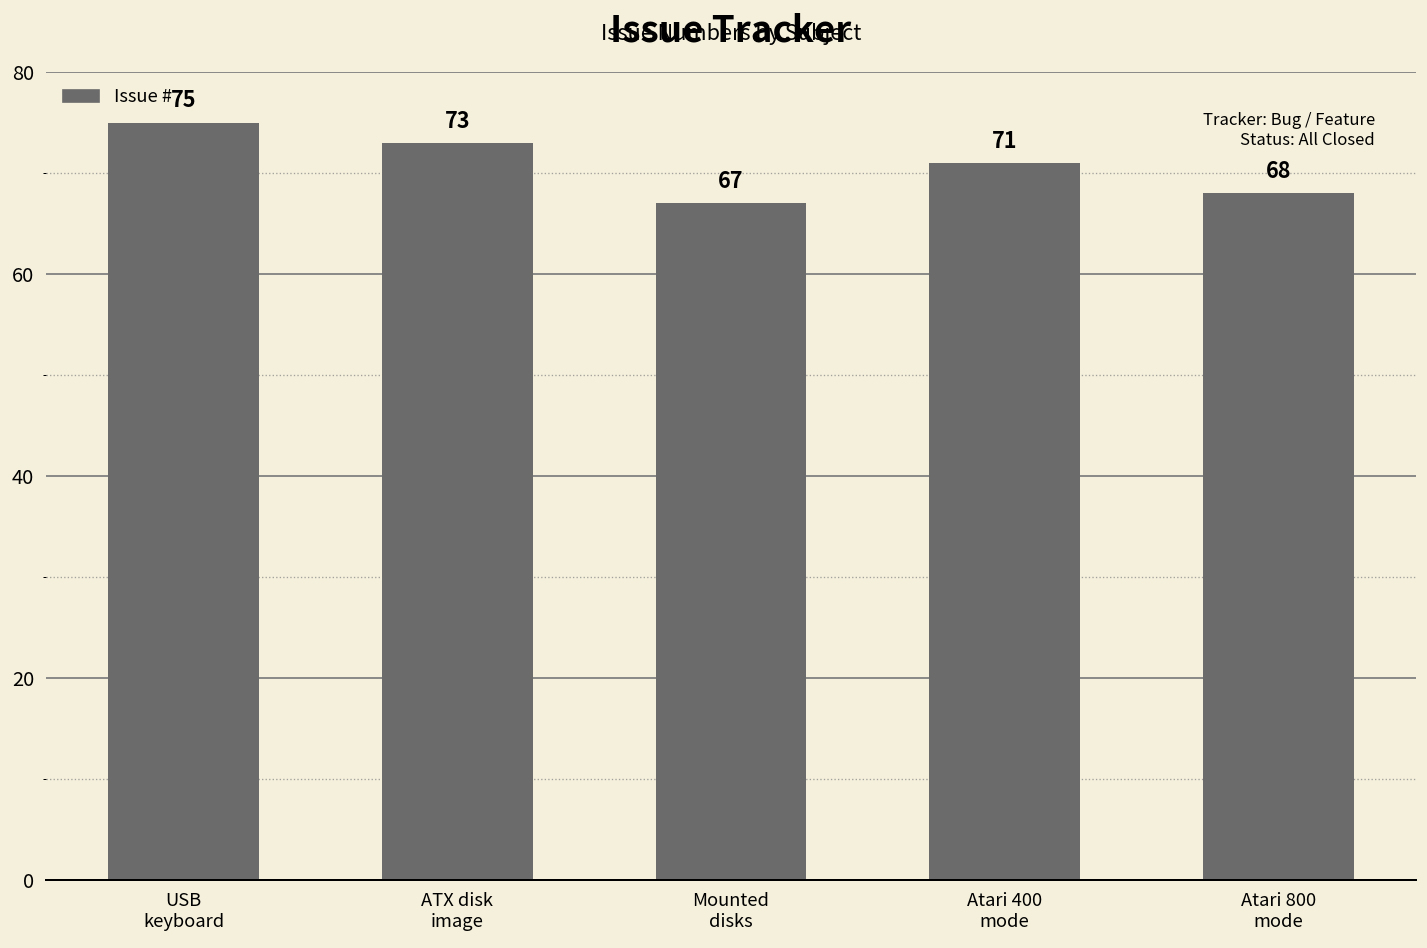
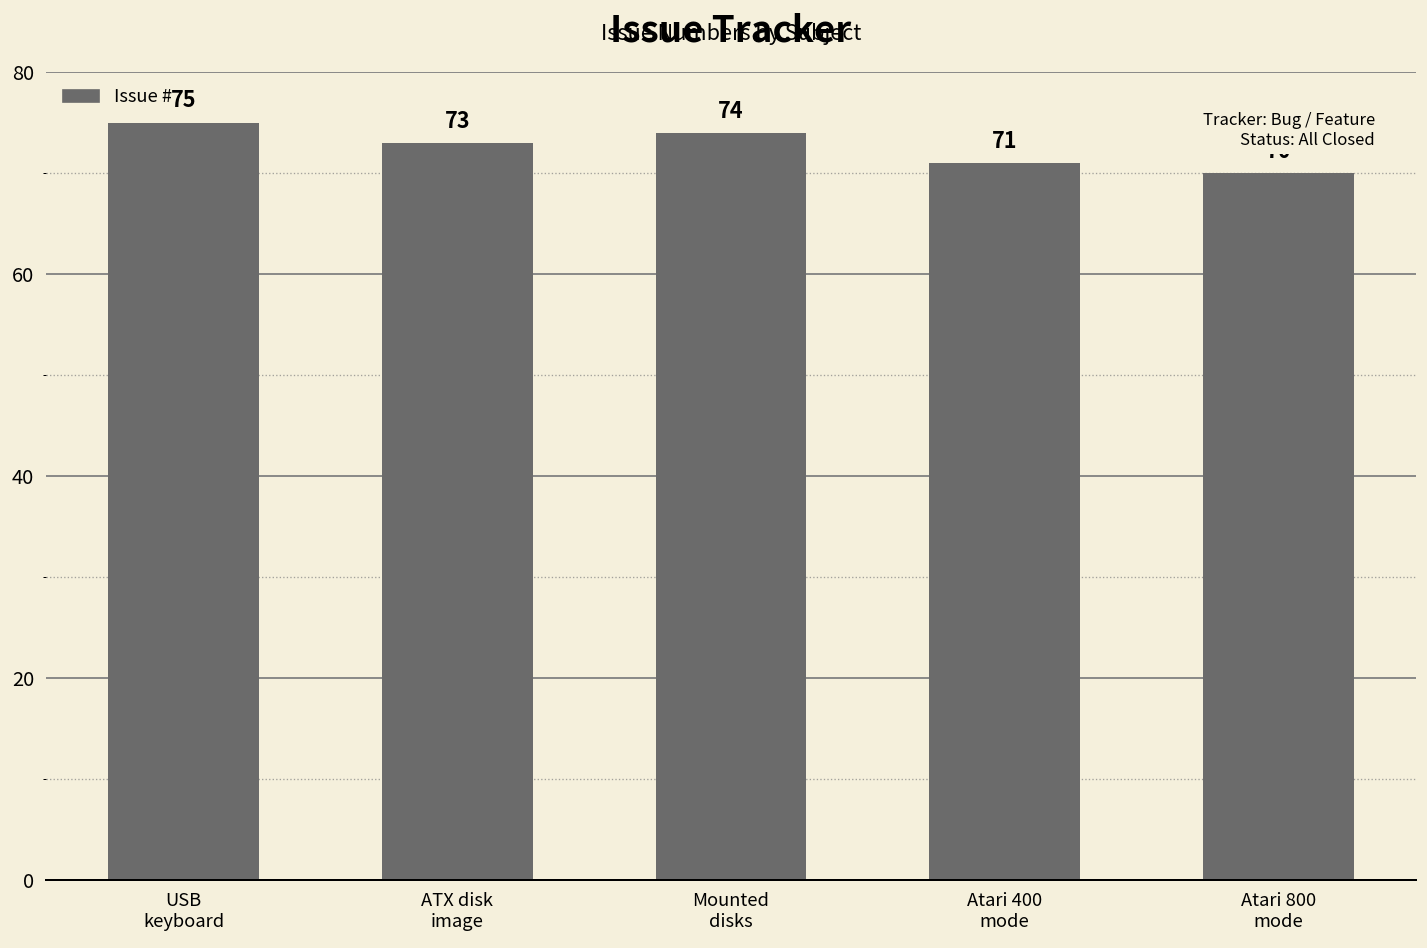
Mounted disks: 67 -> 74
Atari 800 mode: 68 -> 70
